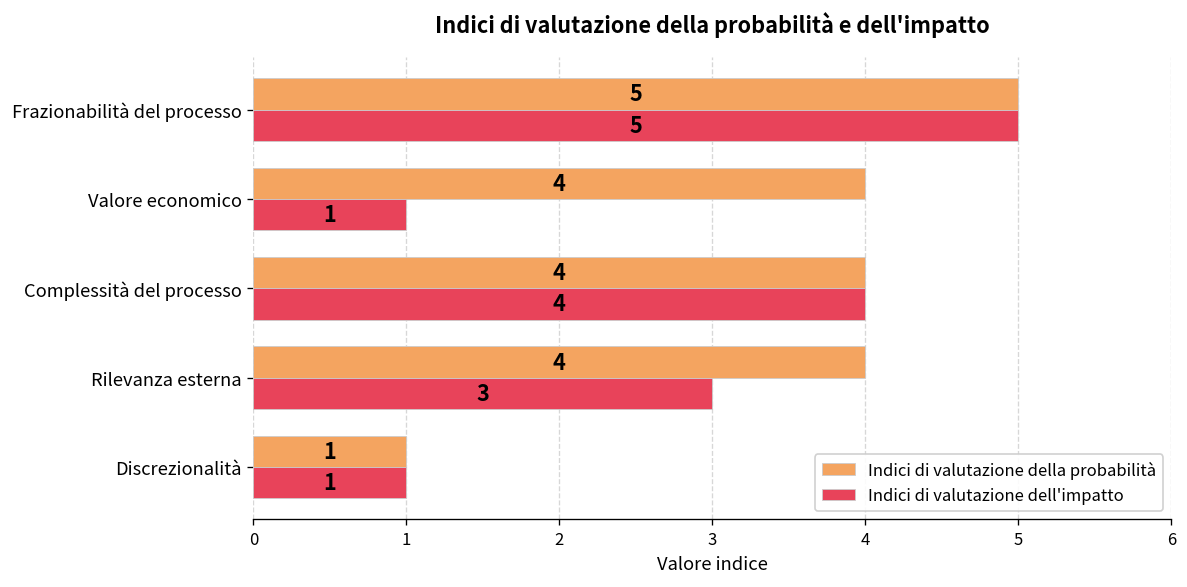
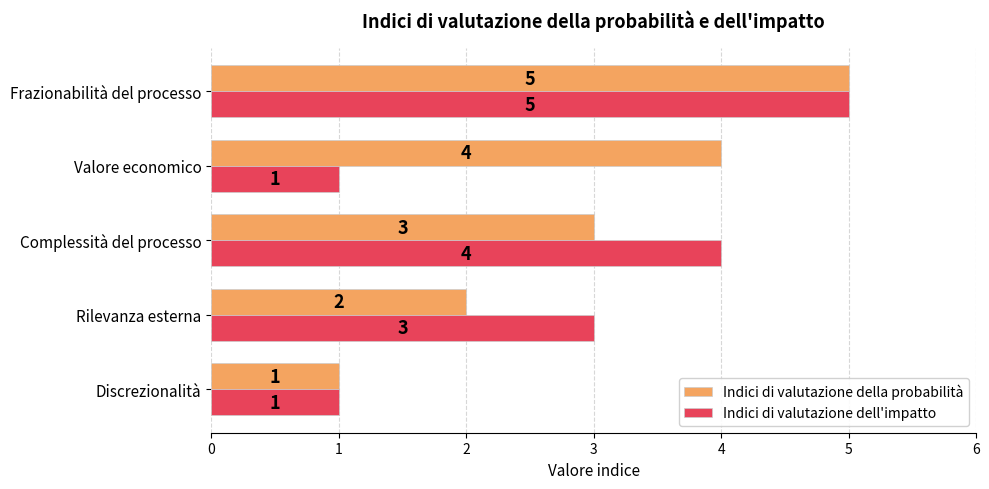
Indici di valutazione della probabilità, Complessità del processo: 4 -> 3
Indici di valutazione della probabilità, Rilevanza esterna: 4 -> 2
